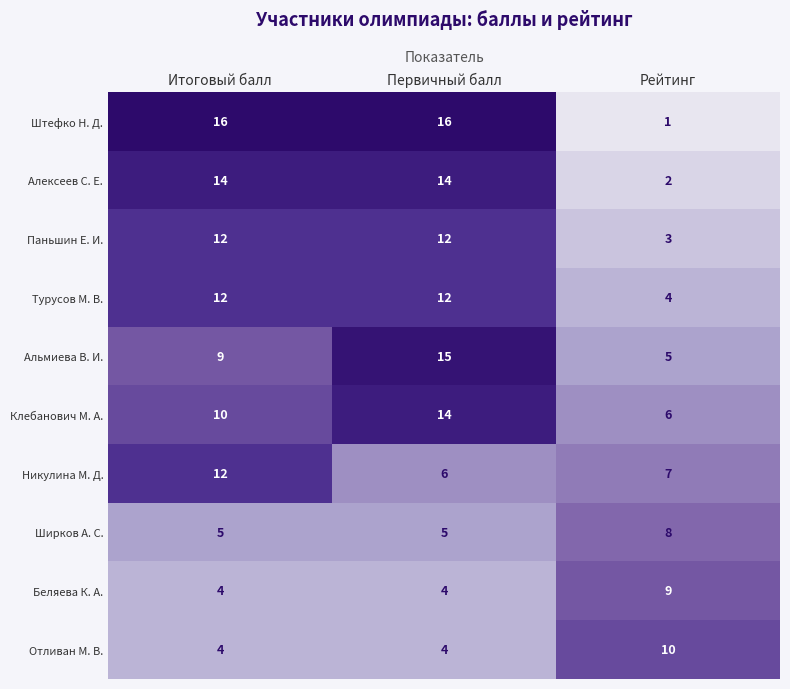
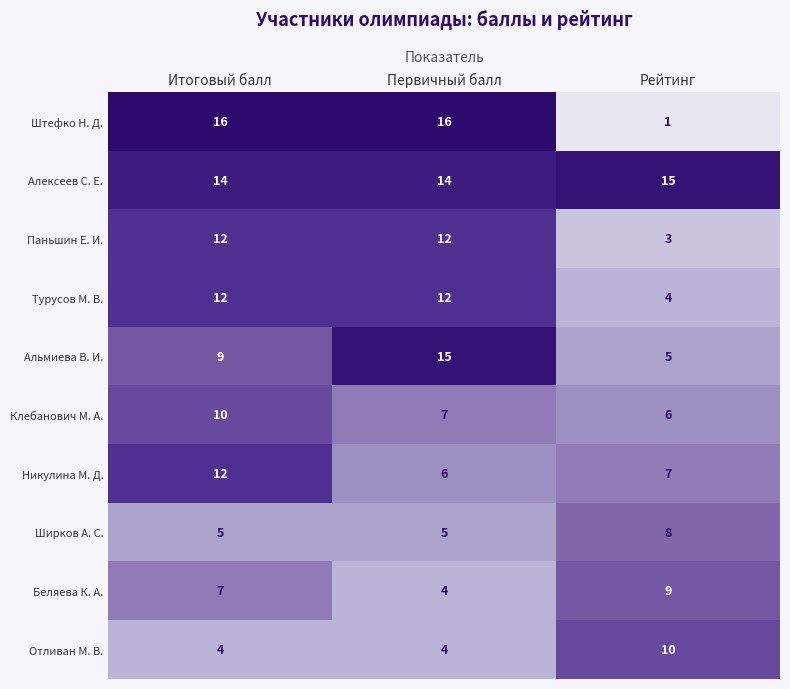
Алексеев С. Е., Рейтинг: 2 -> 15
Клебанович М. А., Первичный балл: 14 -> 7
Беляева К. А., Итоговый балл: 4 -> 7
